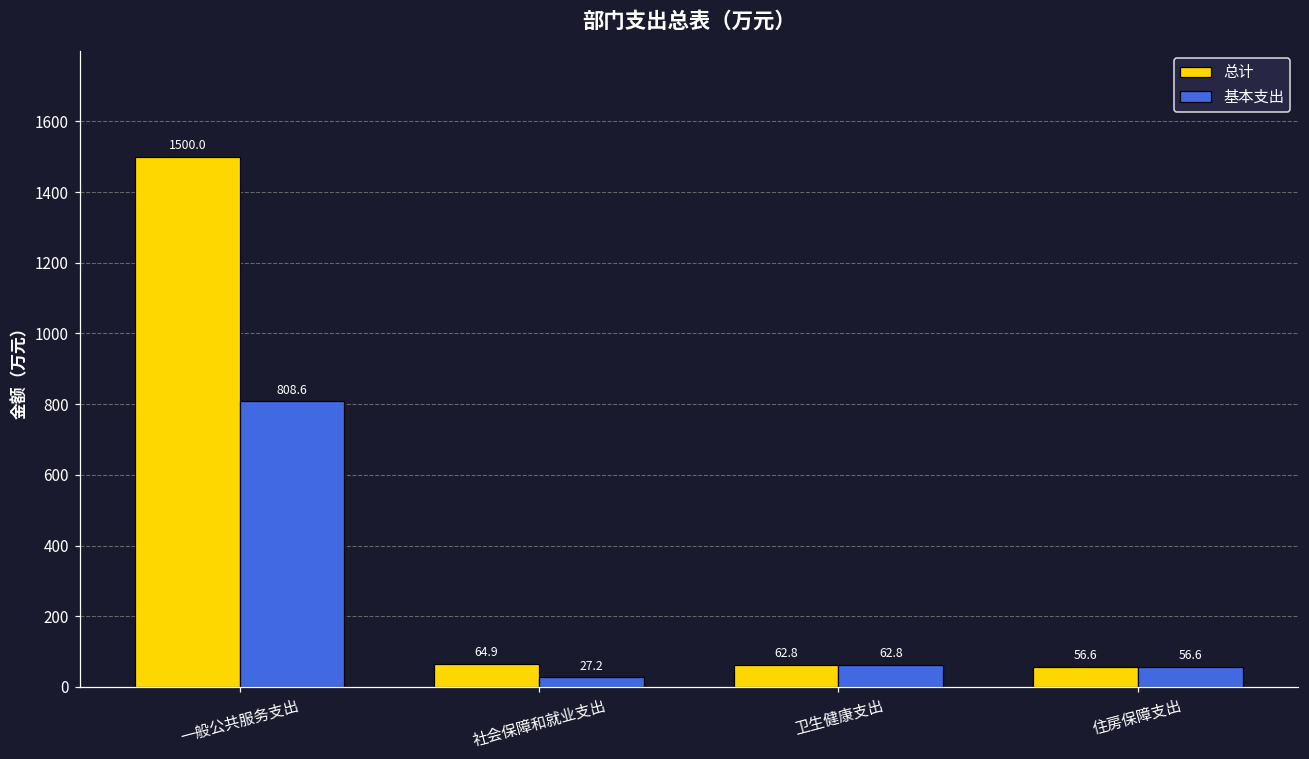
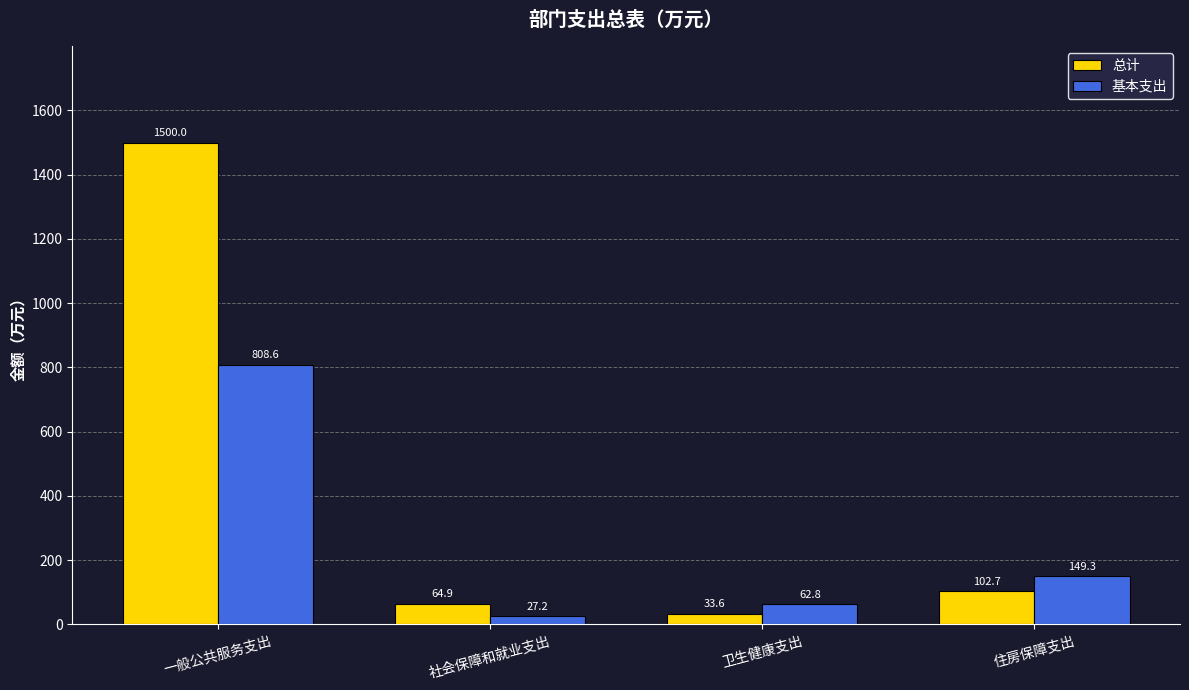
总计, 卫生健康支出: 62.8 -> 33.6
总计, 住房保障支出: 56.6 -> 102.7
基本支出, 住房保障支出: 56.6 -> 149.3
